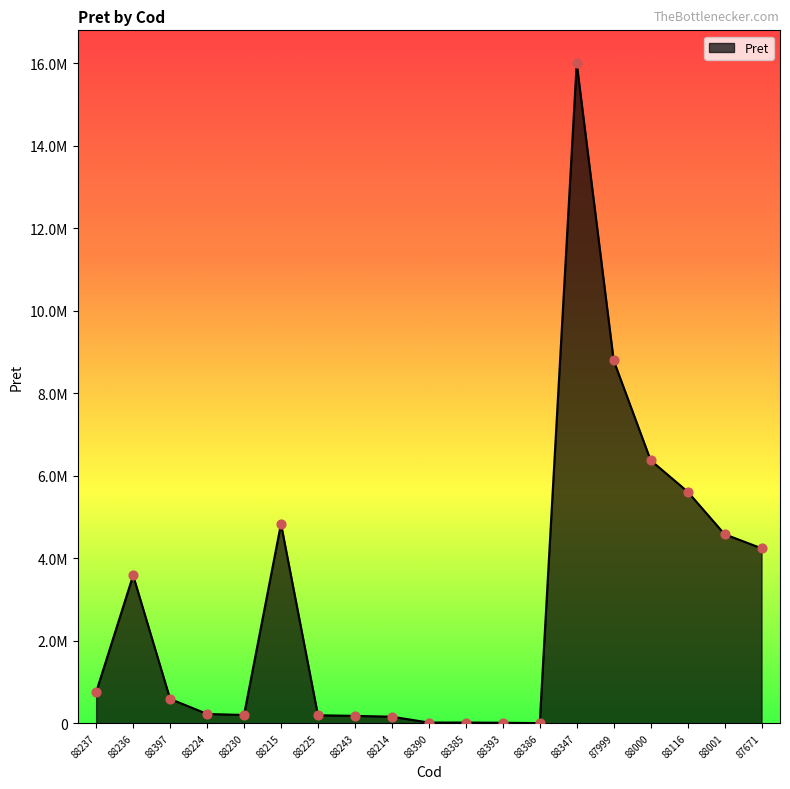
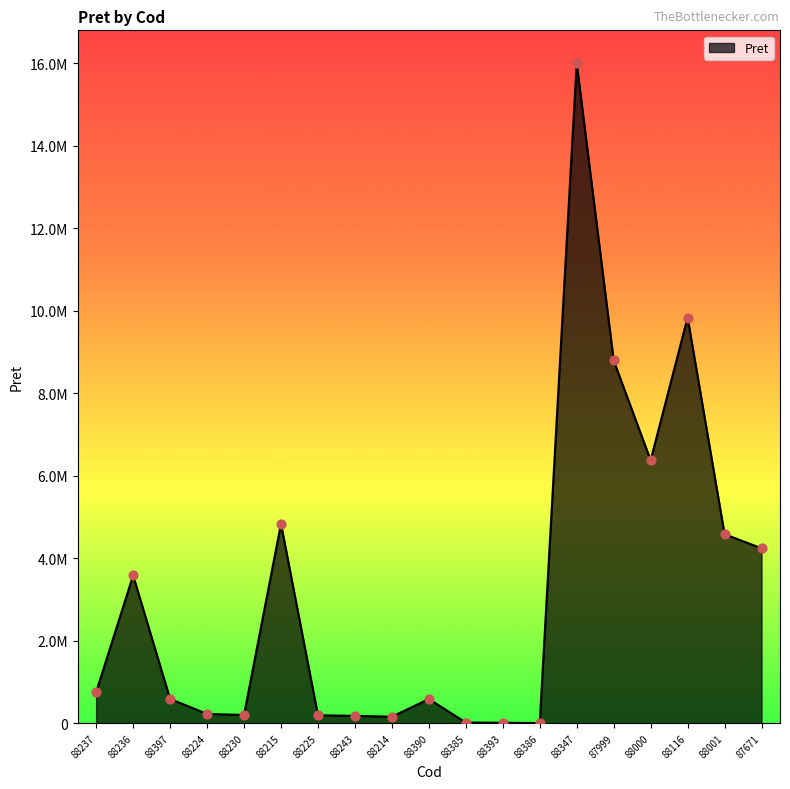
88390: 0 -> 600000
88116: 5600000 -> 9800000
